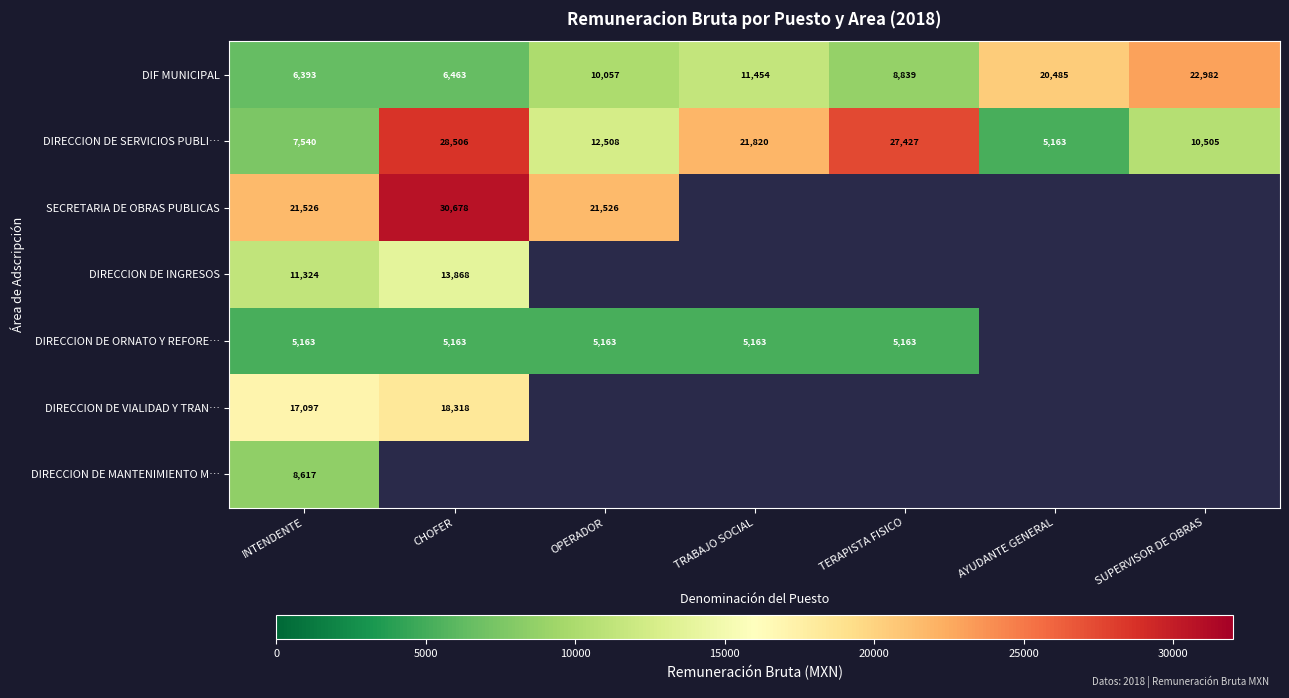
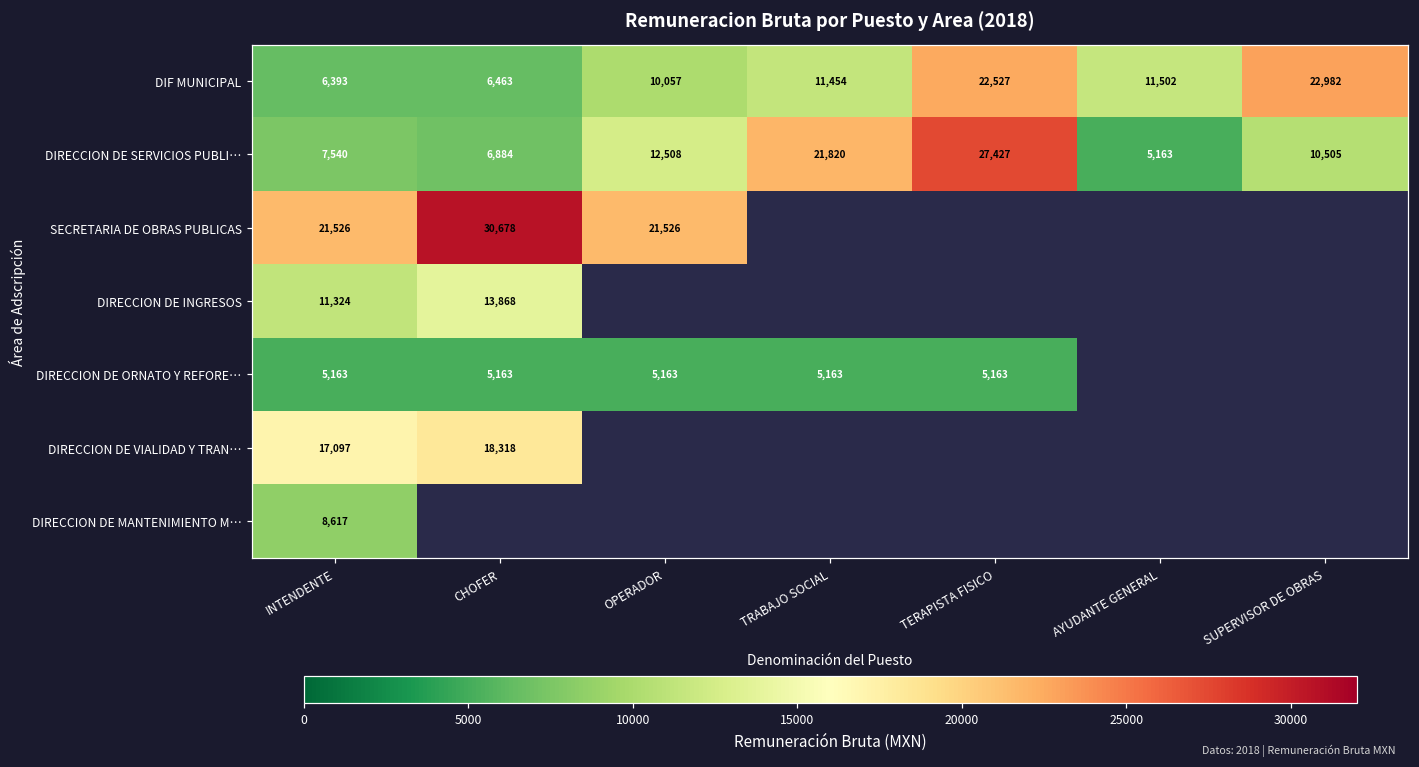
DIF MUNICIPAL, TERAPISTA FISICO: 8,839 -> 22,527
DIF MUNICIPAL, AYUDANTE GENERAL: 20,485 -> 11,502
DIRECCION DE SERVICIOS PUBLI…, CHOFER: 28,506 -> 6,884
